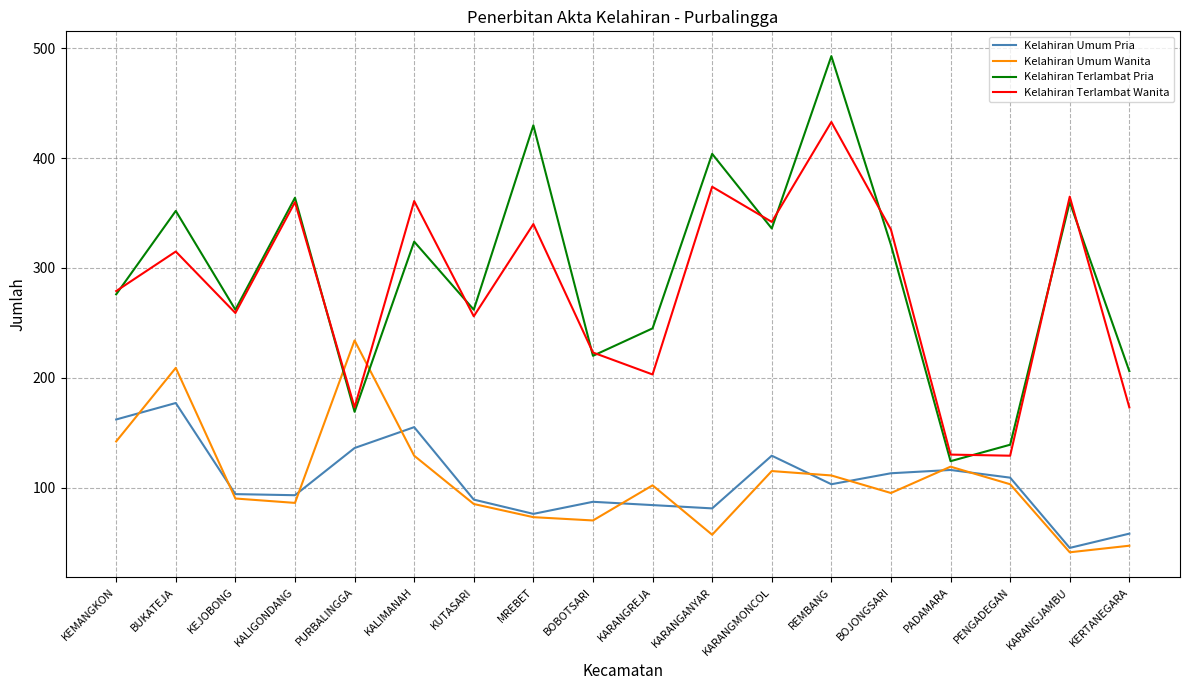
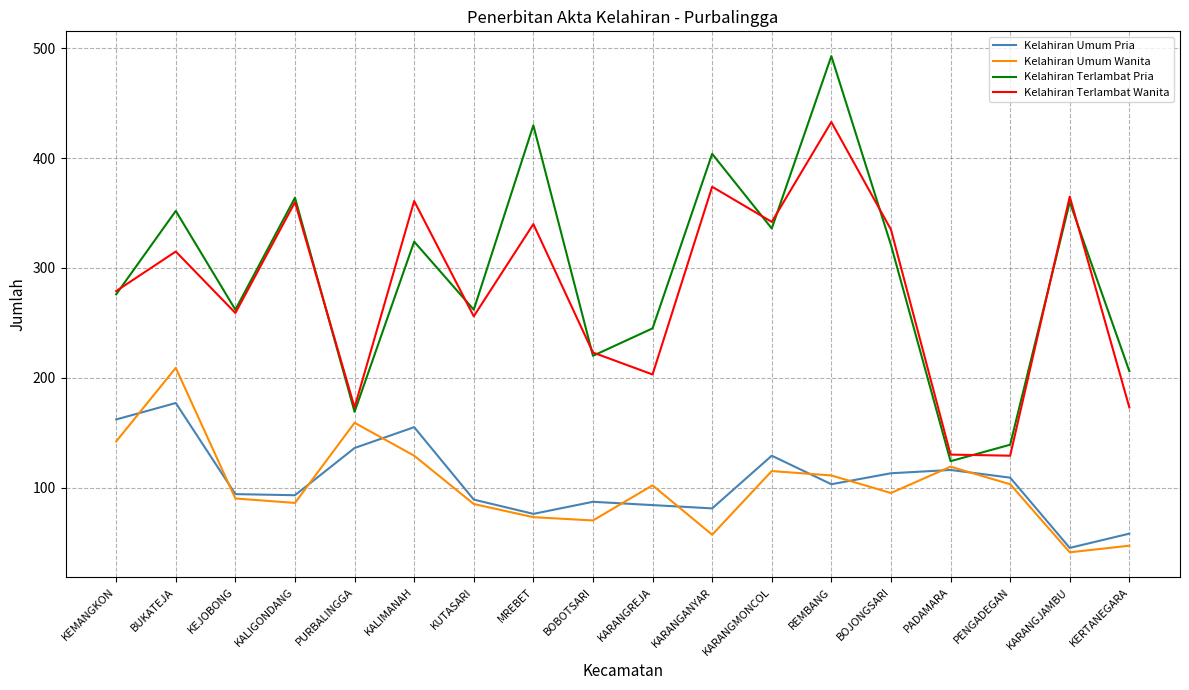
Kelahiran Umum Wanita, PURBALINGGA: 234 -> 159
